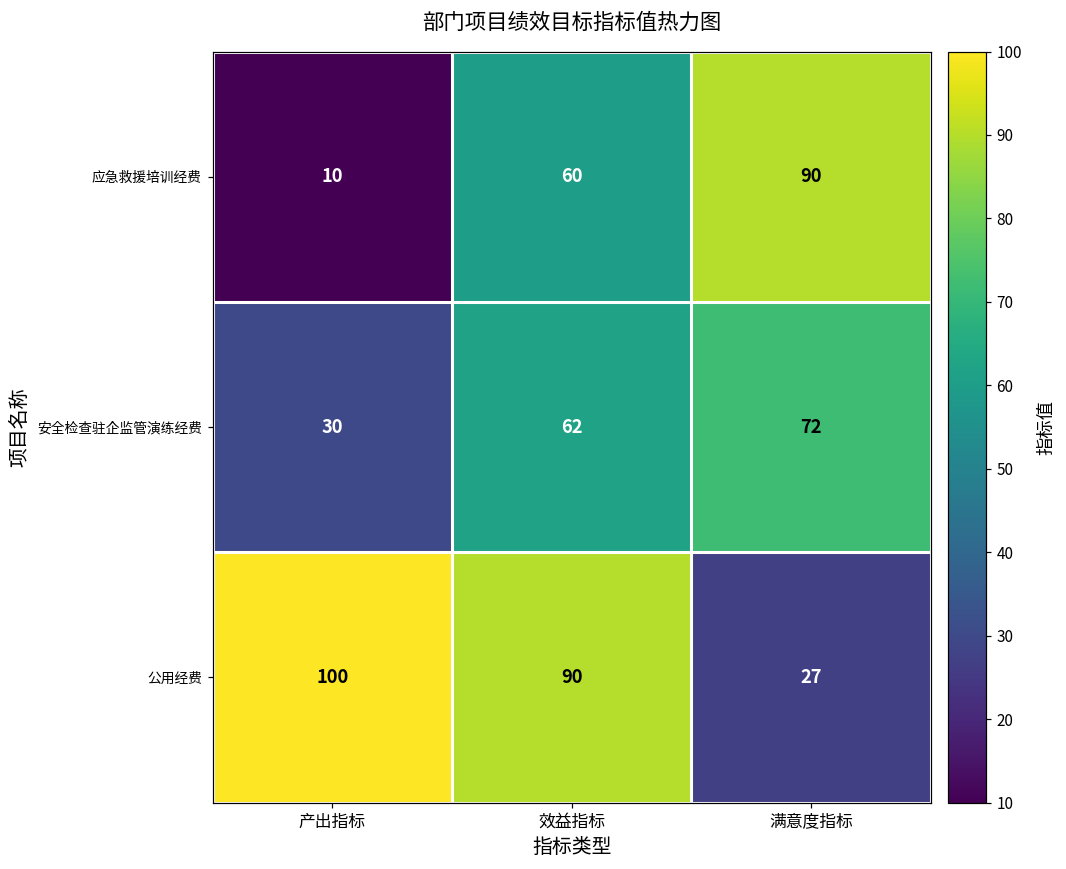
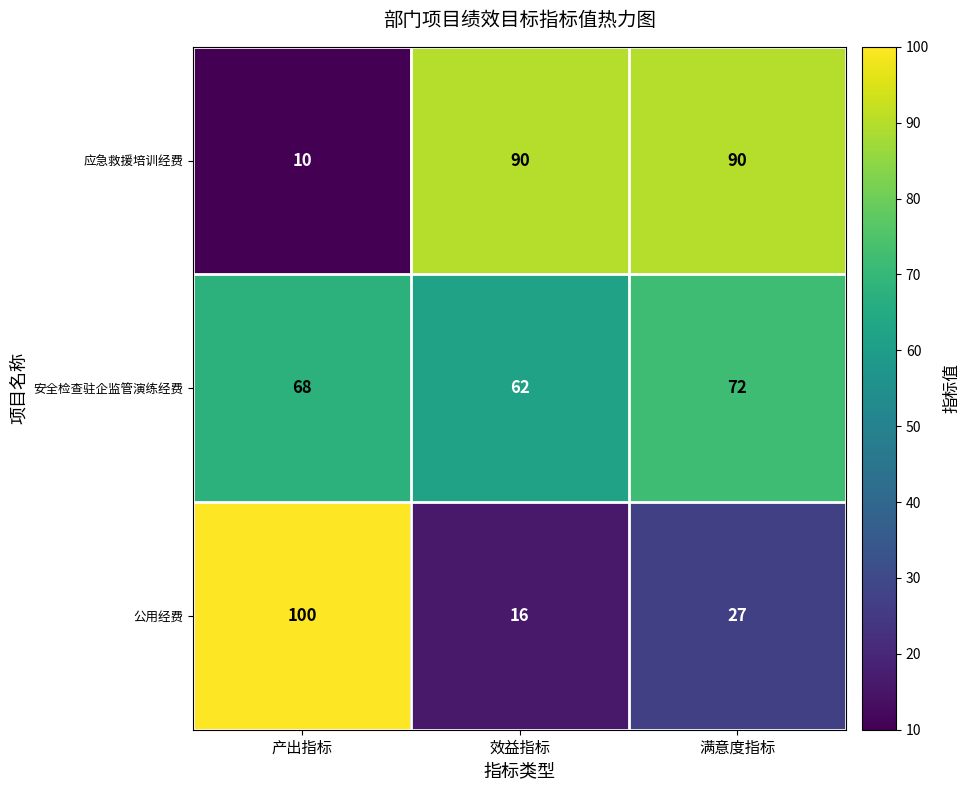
应急救援培训经费, 效益指标: 60 -> 90
安全检查驻企监管演练经费, 产出指标: 30 -> 68
公用经费, 效益指标: 90 -> 16
